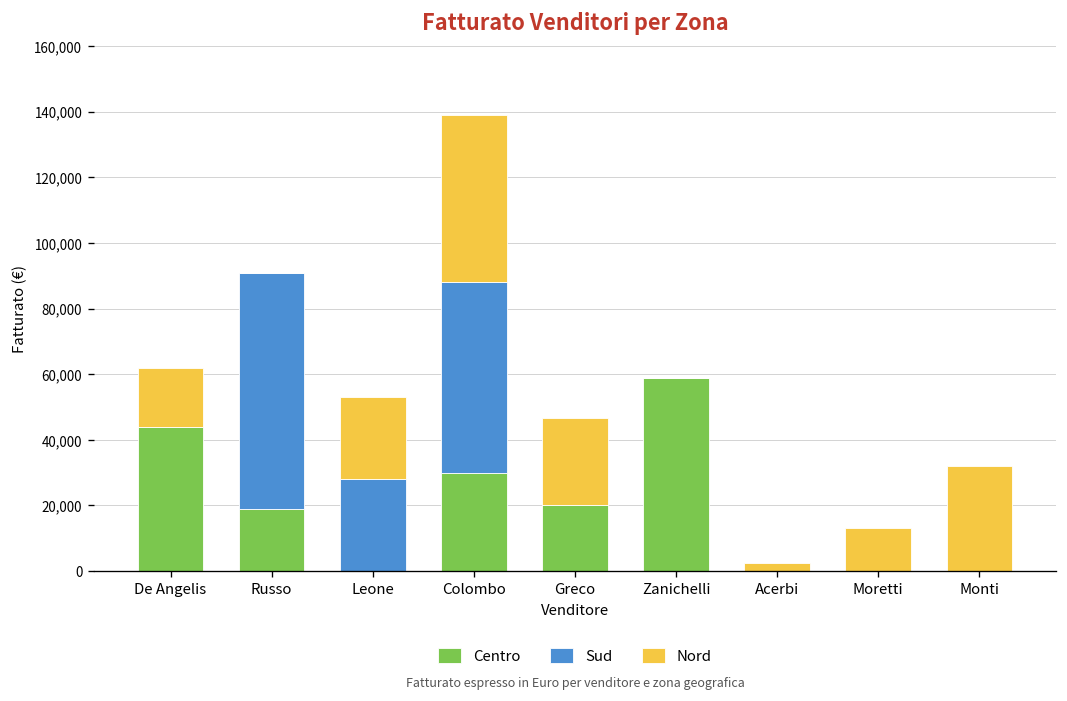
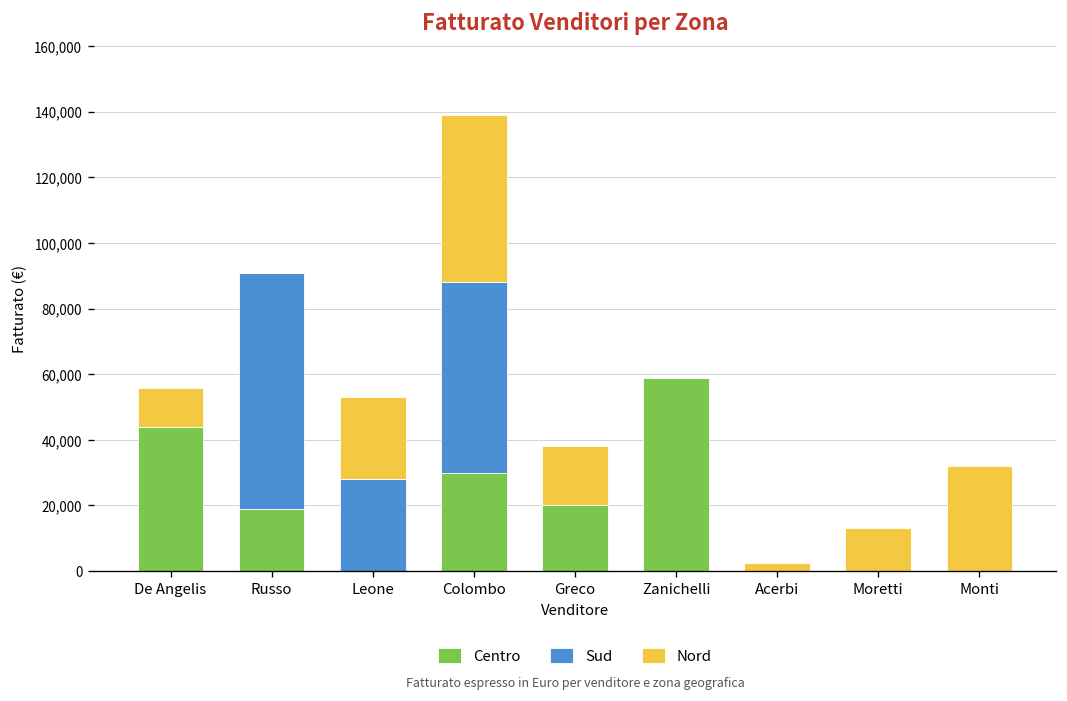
Nord, De Angelis: 18,000 -> 12,000
Nord, Greco: 27,000 -> 18,000
